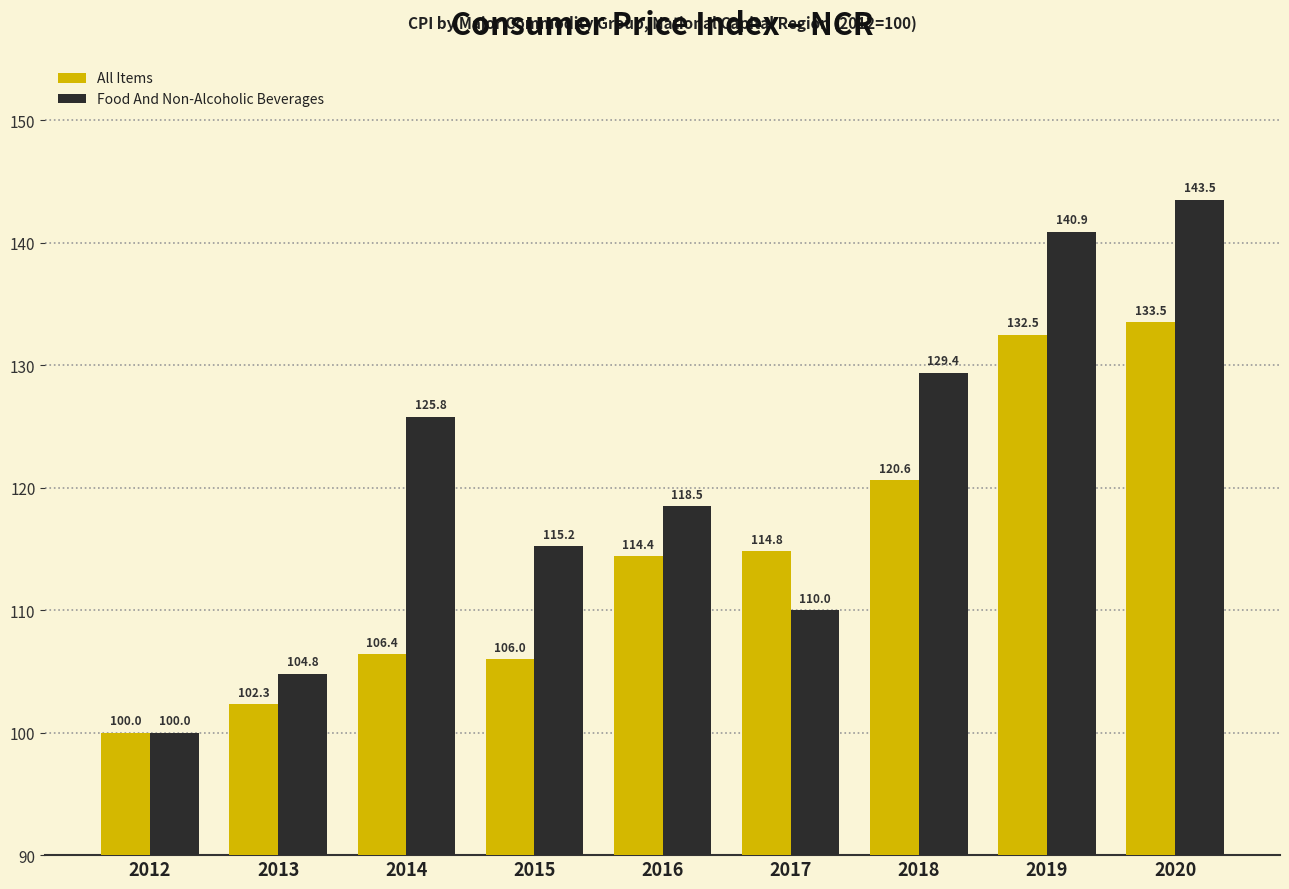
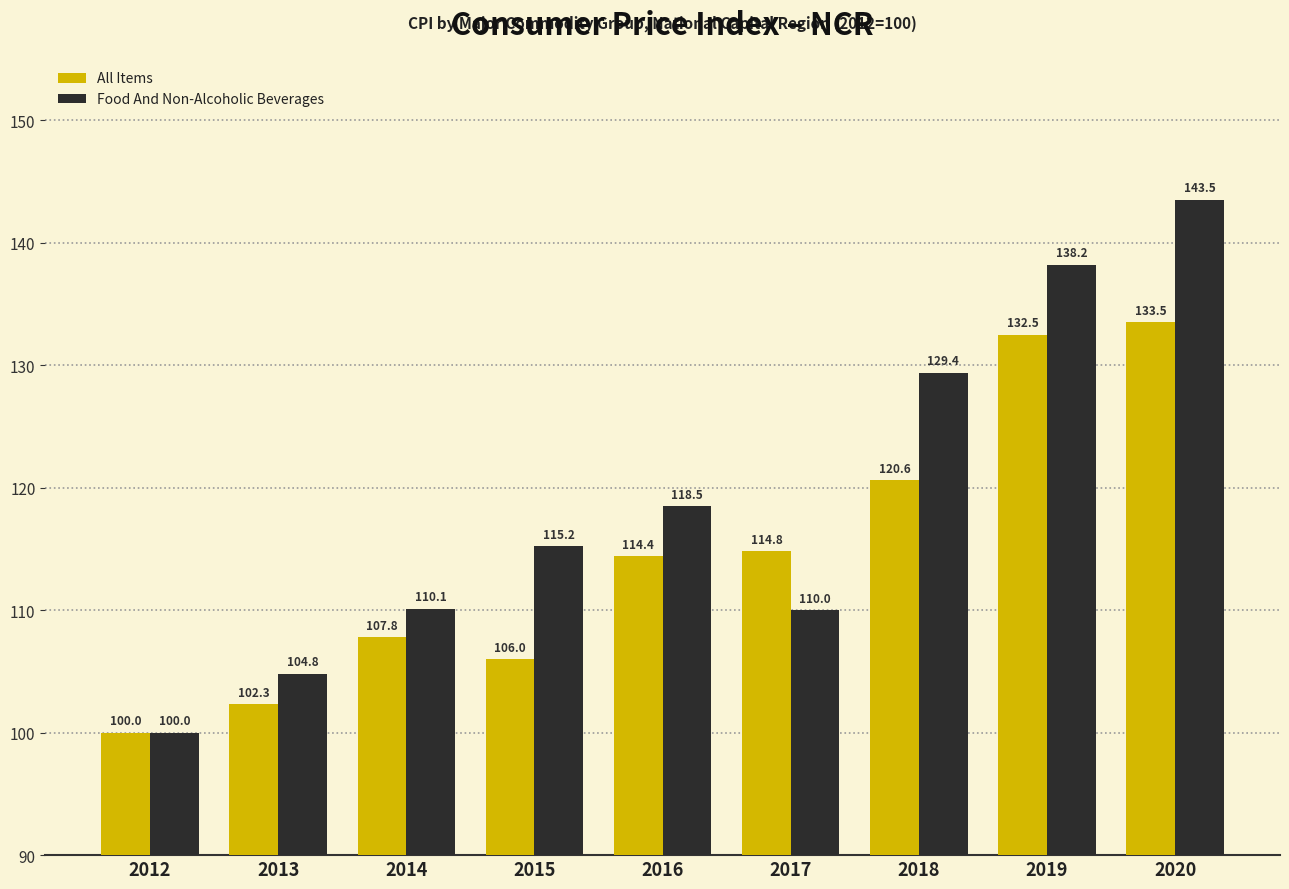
All Items, 2014: 106.4 -> 107.8
Food And Non-Alcoholic Beverages, 2014: 125.8 -> 110.1
Food And Non-Alcoholic Beverages, 2019: 140.9 -> 138.2
